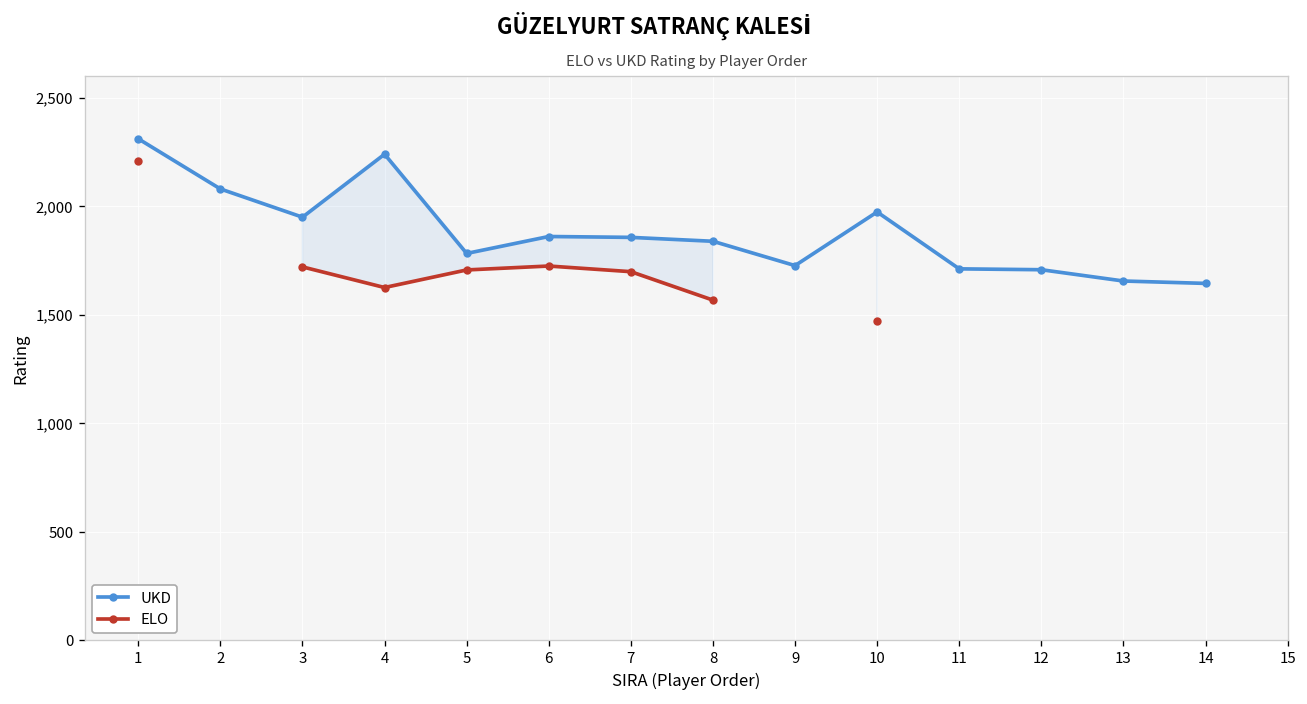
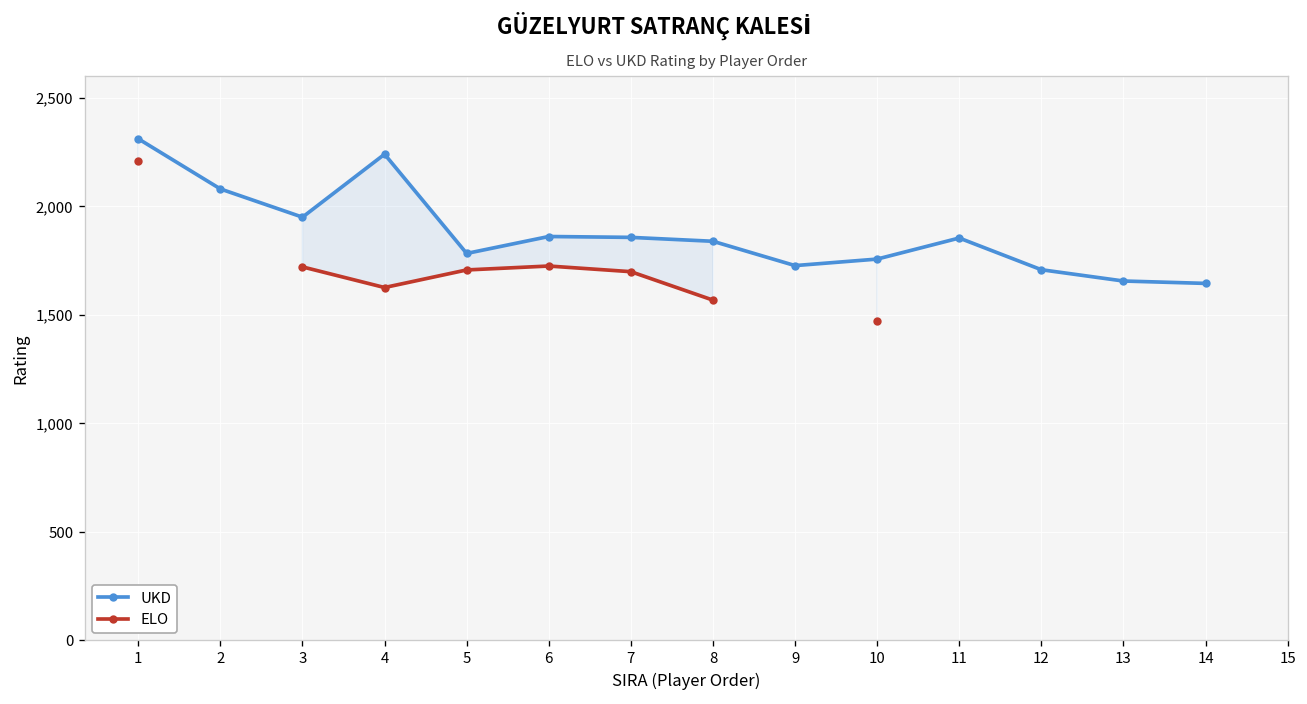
UKD, 10: 1,970 -> 1,760
UKD, 11: 1,710 -> 1,850
